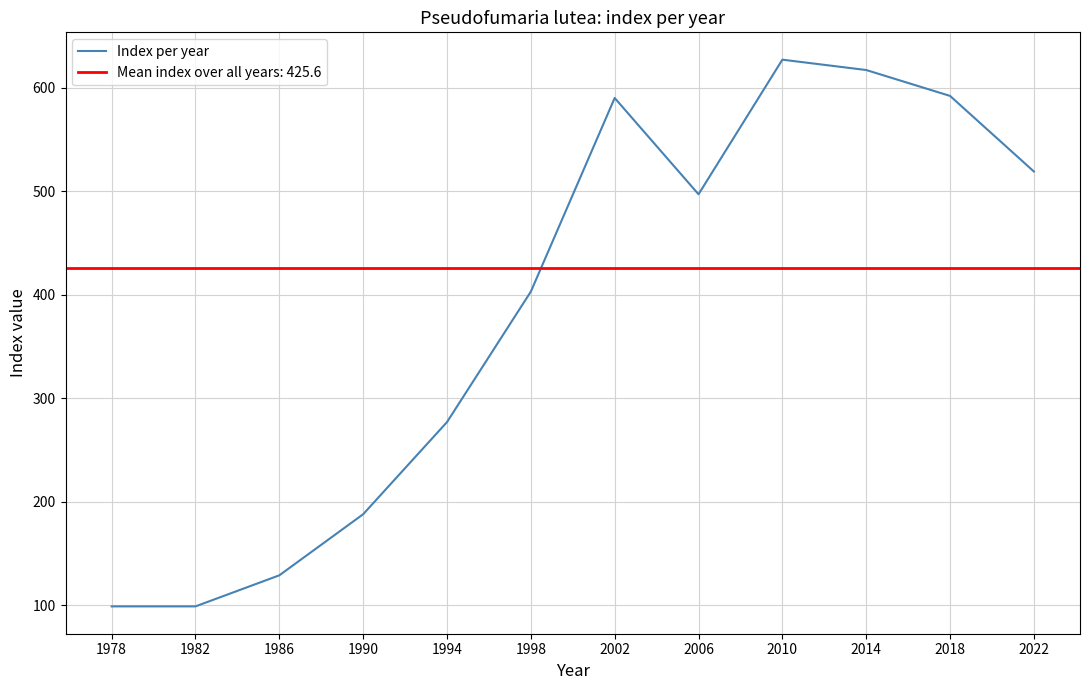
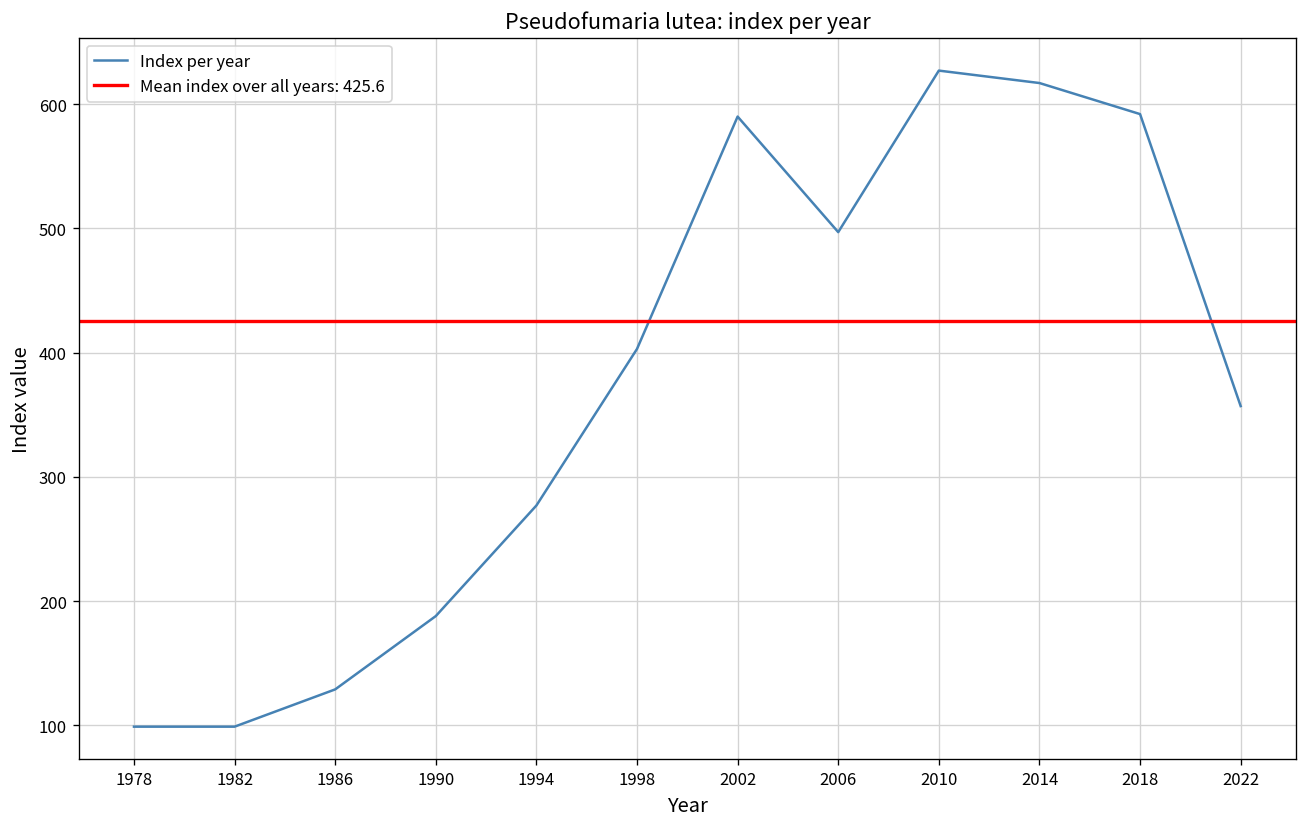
2022: 519 -> 357
